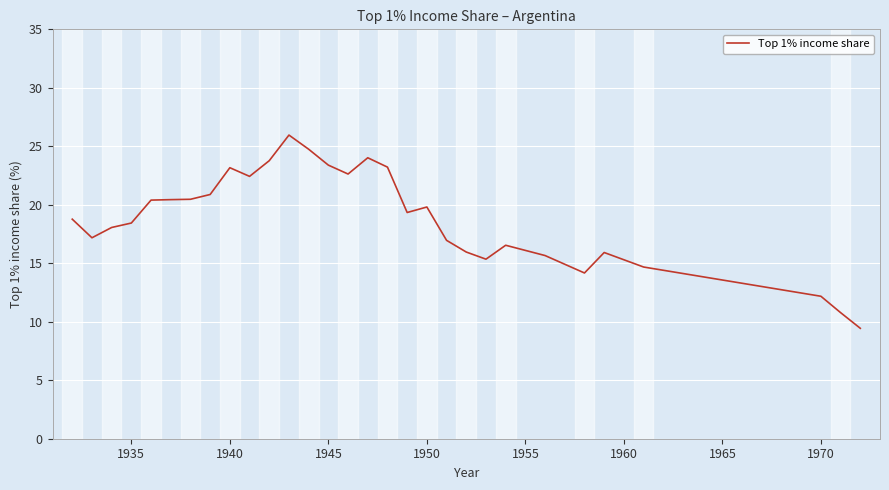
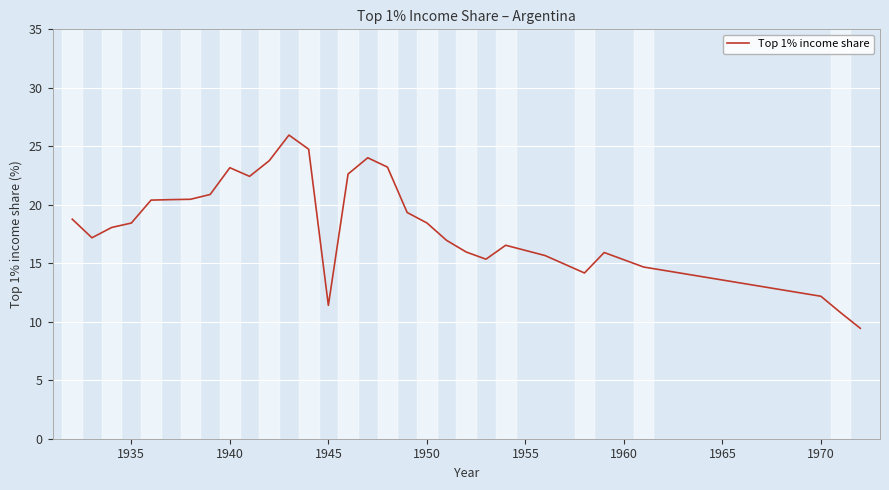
1945: 23.4 -> 11.4
1950: 19.8 -> 18.5
